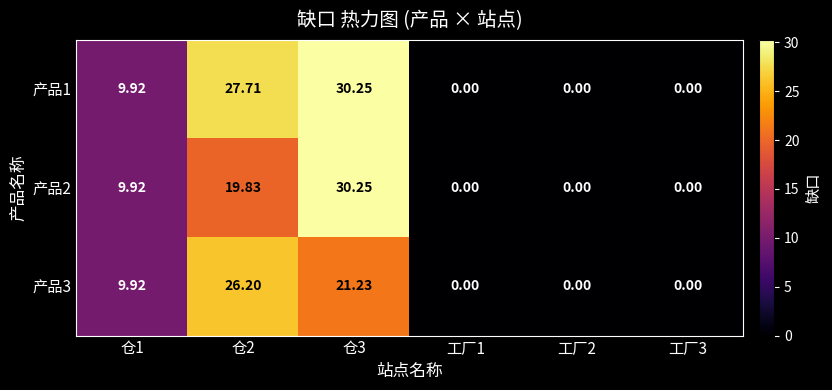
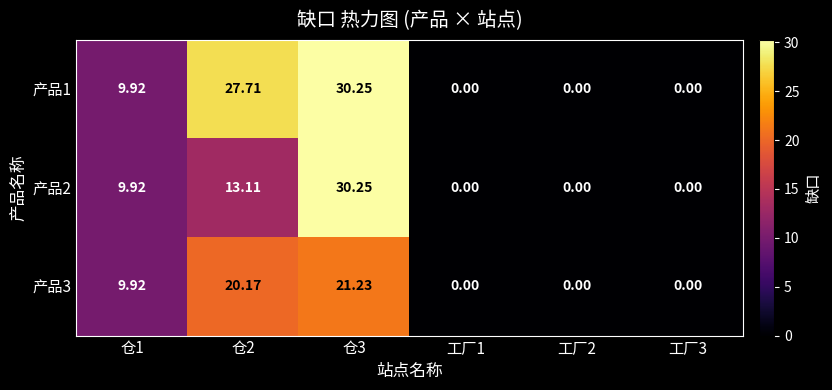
产品2, 仓2: 19.83 -> 13.11
产品3, 仓2: 26.20 -> 20.17
